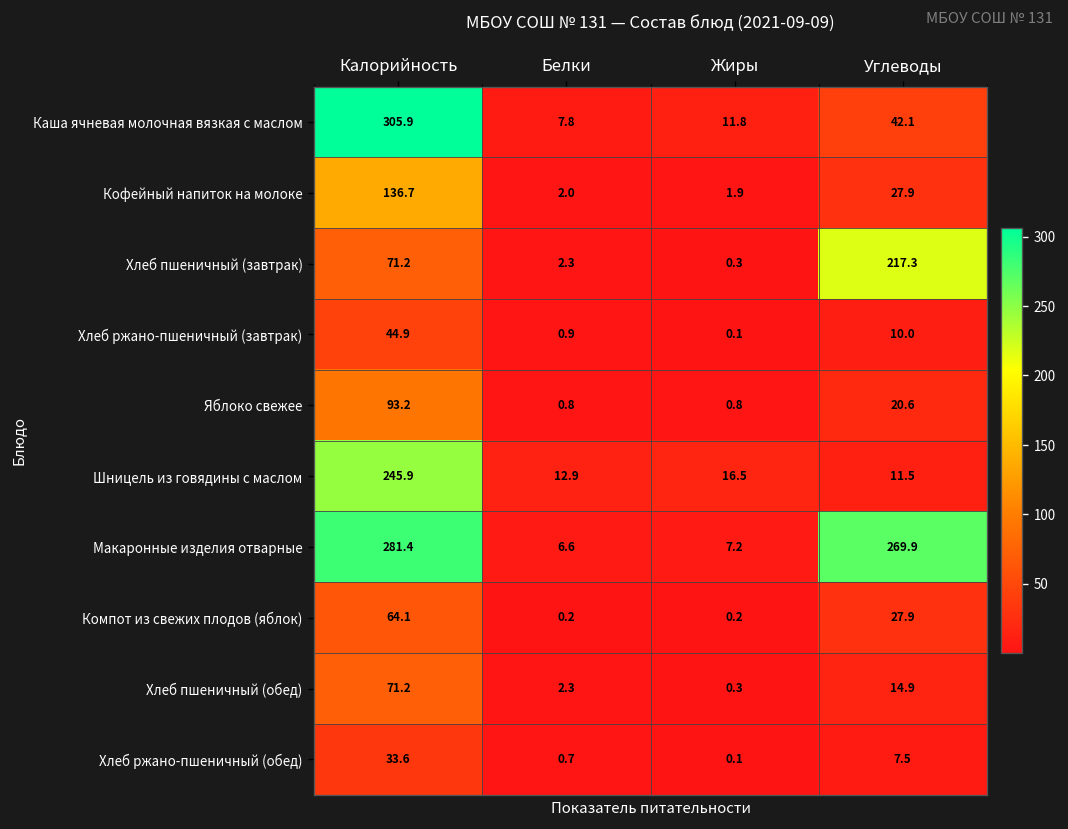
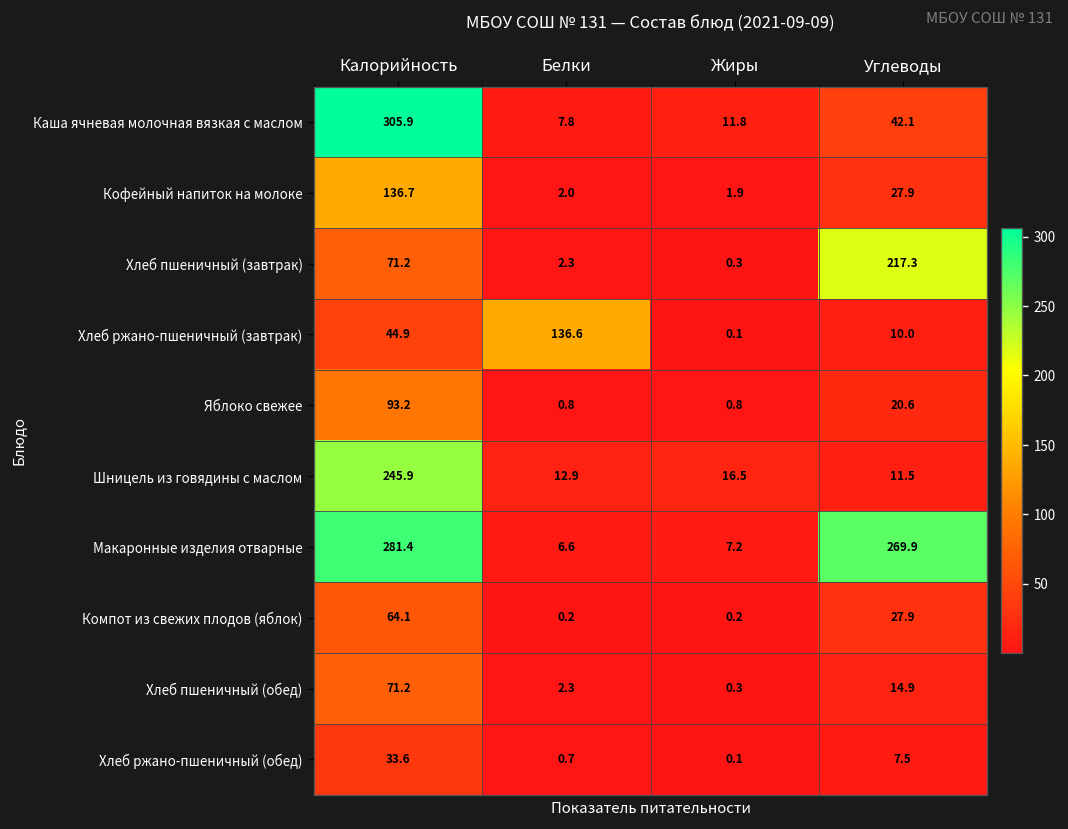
Хлеб ржано-пшеничный (завтрак), Белки: 0.9 -> 136.6
